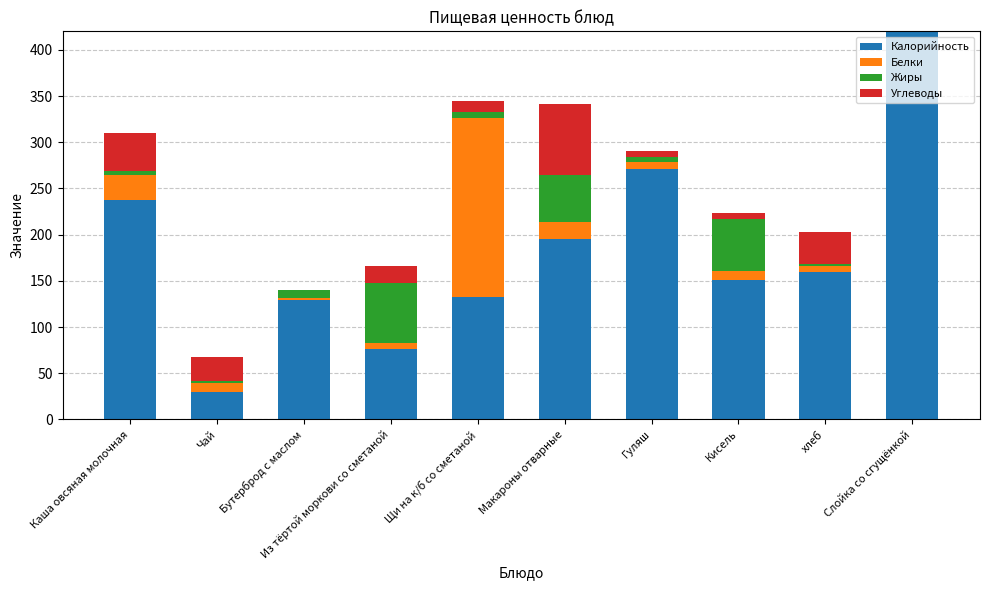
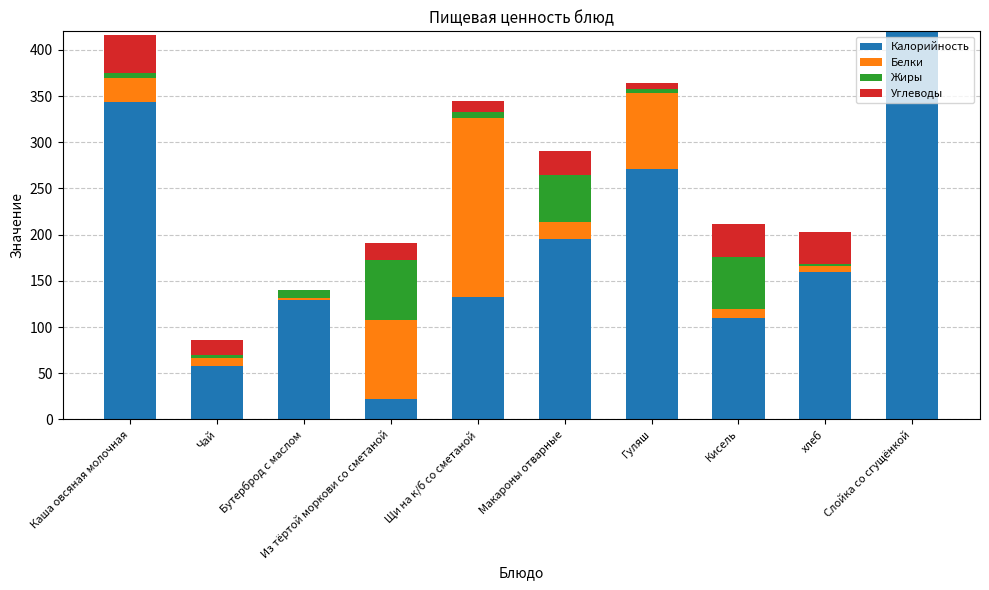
Калорийность, Каша овсяная молочная: 240 -> 340
Калорийность, Чай: 30 -> 60
Углеводы, Чай: 30 -> 20
Калорийность, Из тёртой моркови со сметаной: 80 -> 20
Белки, Из тёртой моркови со сметаной: 10 -> 90
Углеводы, Макароны отварные: 80 -> 30
Белки, Гуляш: 10 -> 80
Калорийность, Кисель: 150 -> 110
Углеводы, Кисель: 10 -> 40
